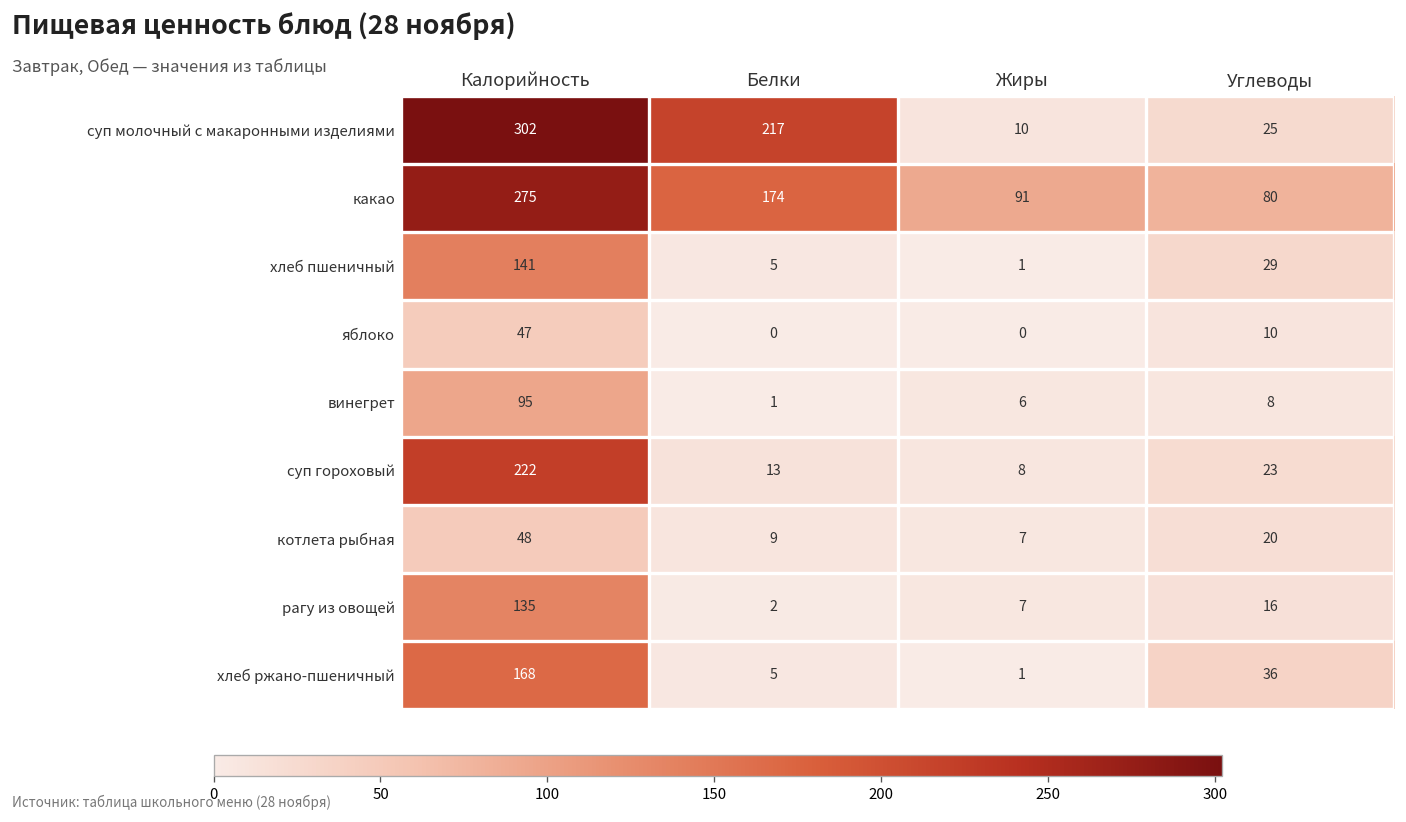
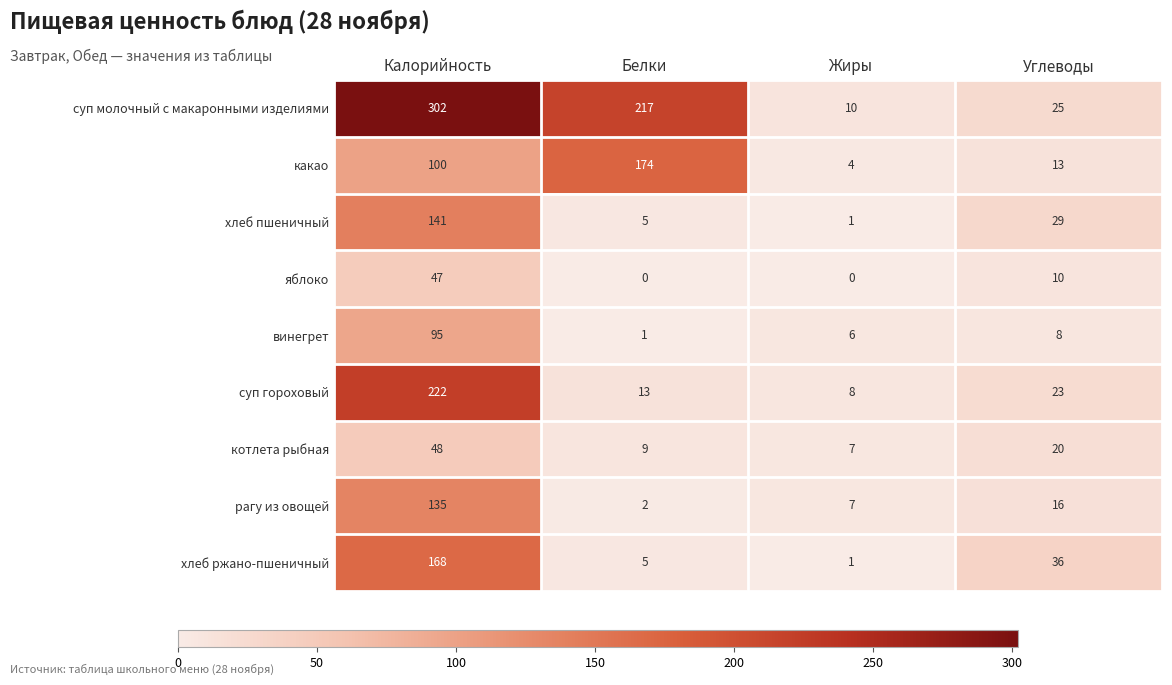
какао, Калорийность: 275 -> 100
какао, Жиры: 91 -> 4
какао, Углеводы: 80 -> 13
